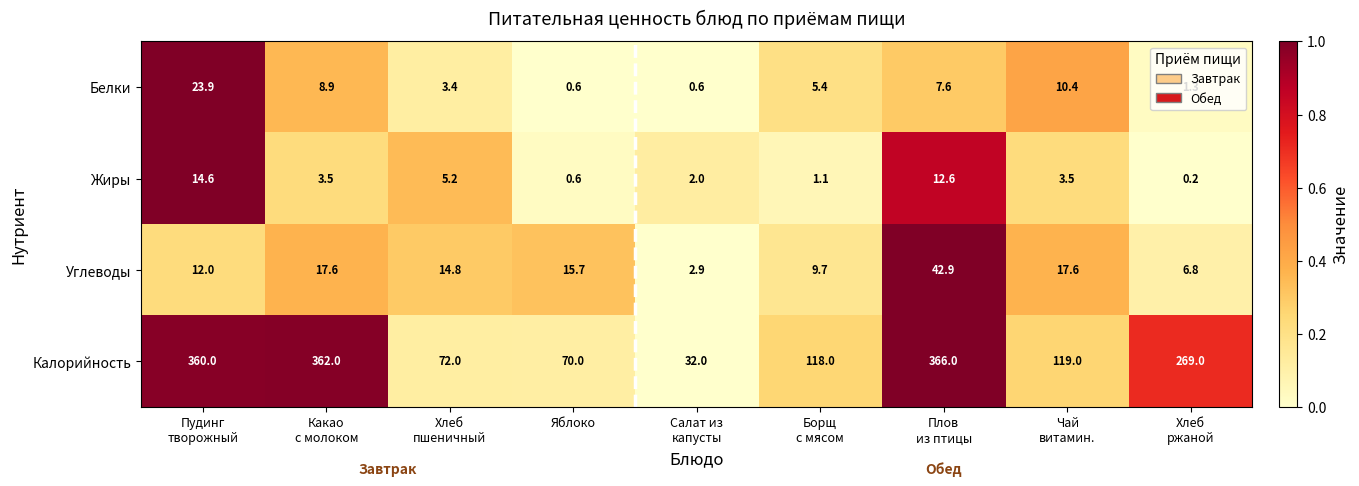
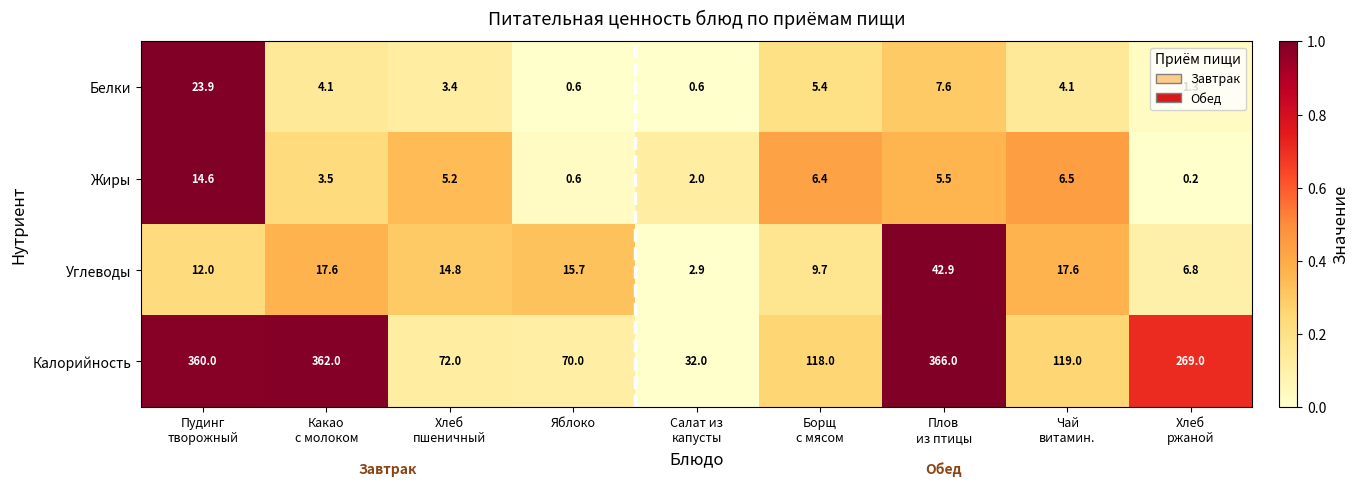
Белки, Какао с молоком: 8.9 -> 4.1
Белки, Чай витамин.: 10.4 -> 4.1
Жиры, Борщ с мясом: 1.1 -> 6.4
Жиры, Плов из птицы: 12.6 -> 5.5
Жиры, Чай витамин.: 3.5 -> 6.5
